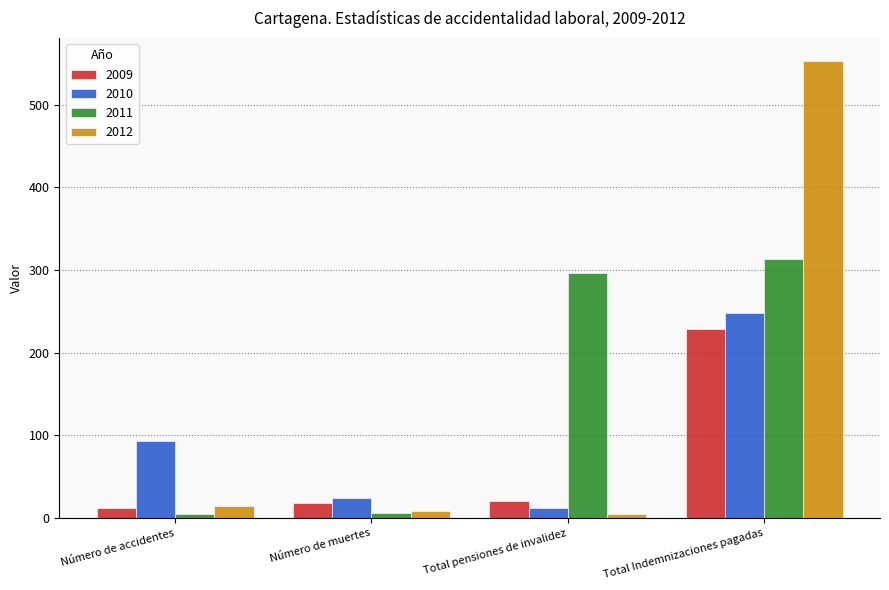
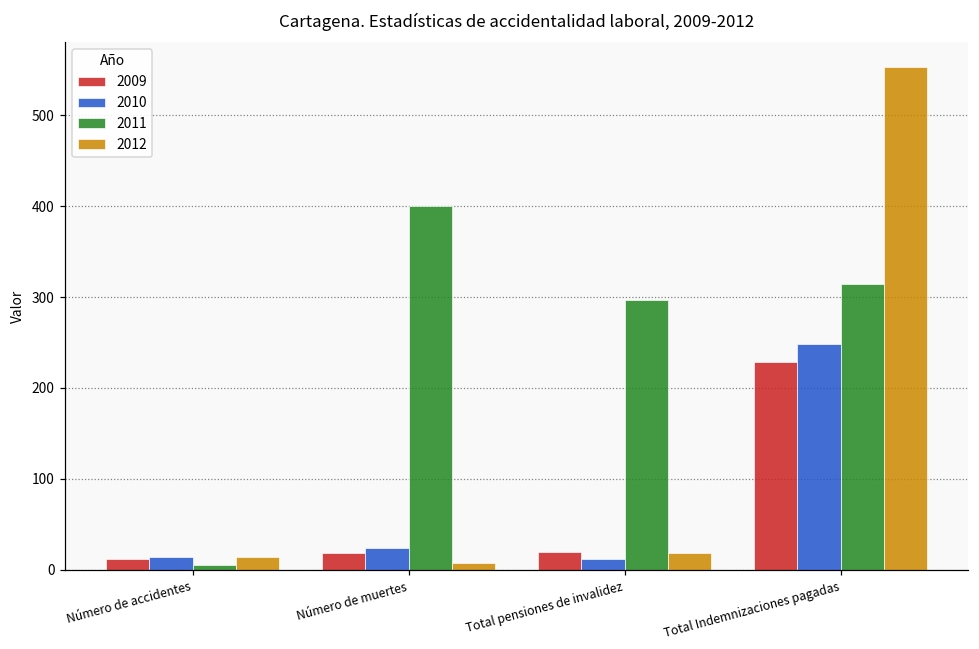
2010, Número de accidentes: 90 -> 10
2011, Número de muertes: 10 -> 400
2012, Total pensiones de invalidez: 10 -> 20
